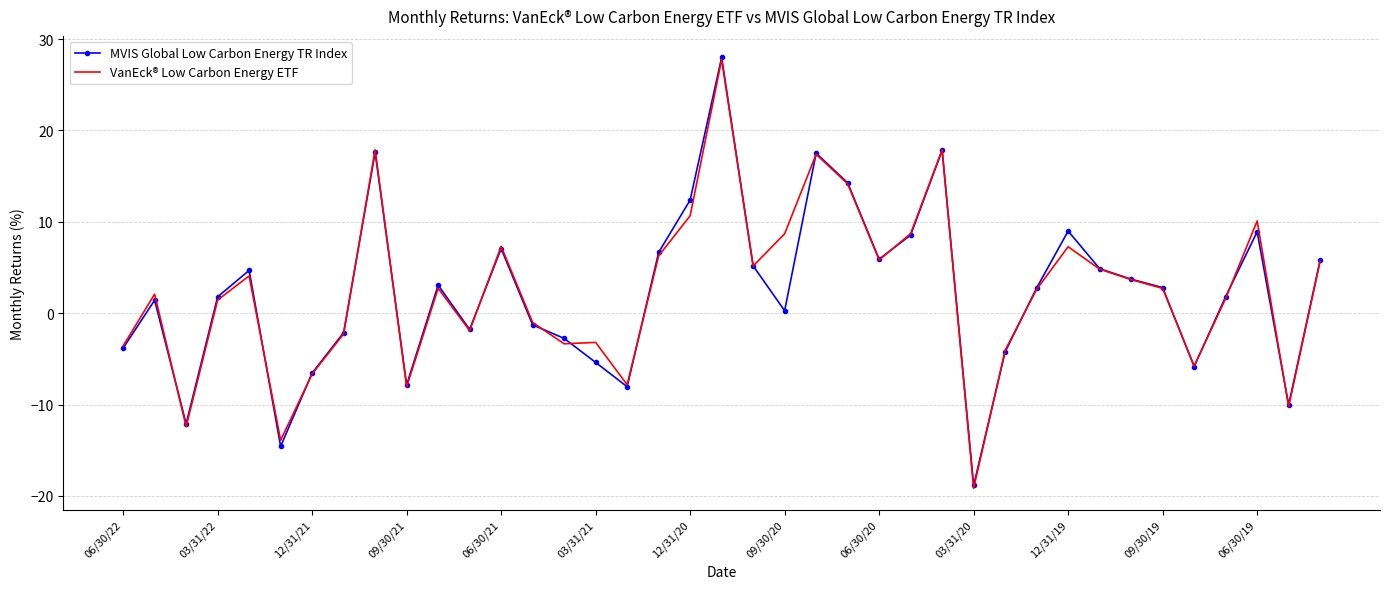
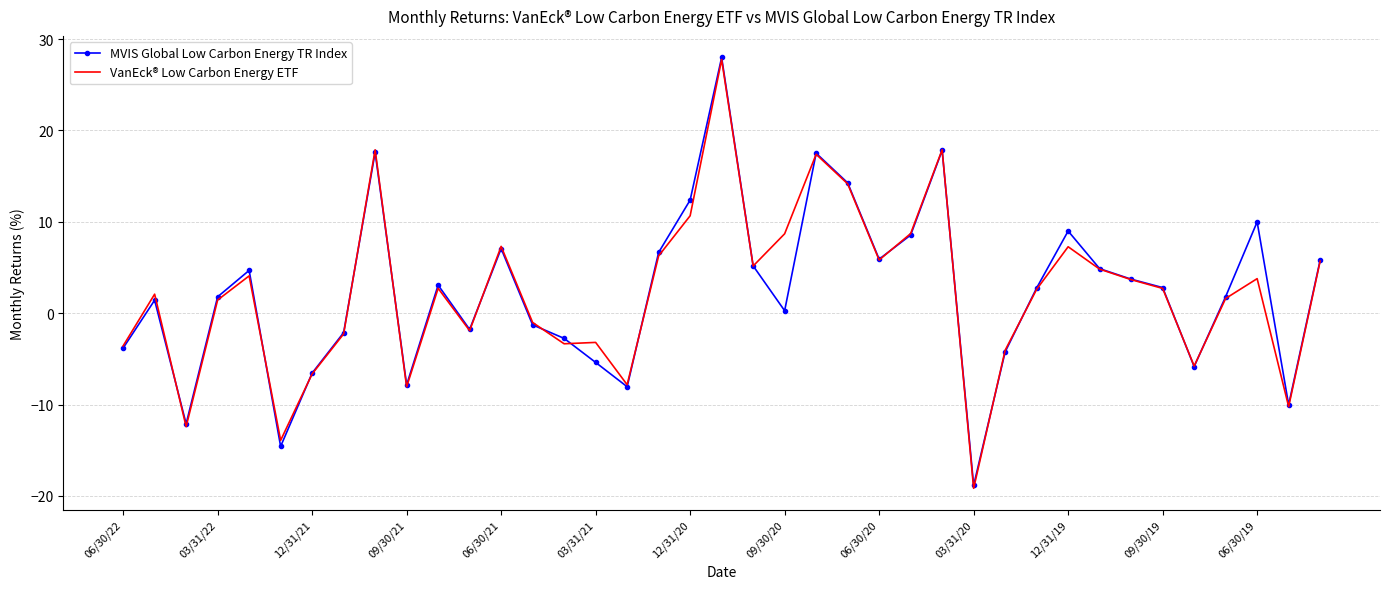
MVIS Global Low Carbon Energy TR Index, 06/30/19: 9 -> 10
VanEck® Low Carbon Energy ETF, 06/30/19: 10 -> 4
